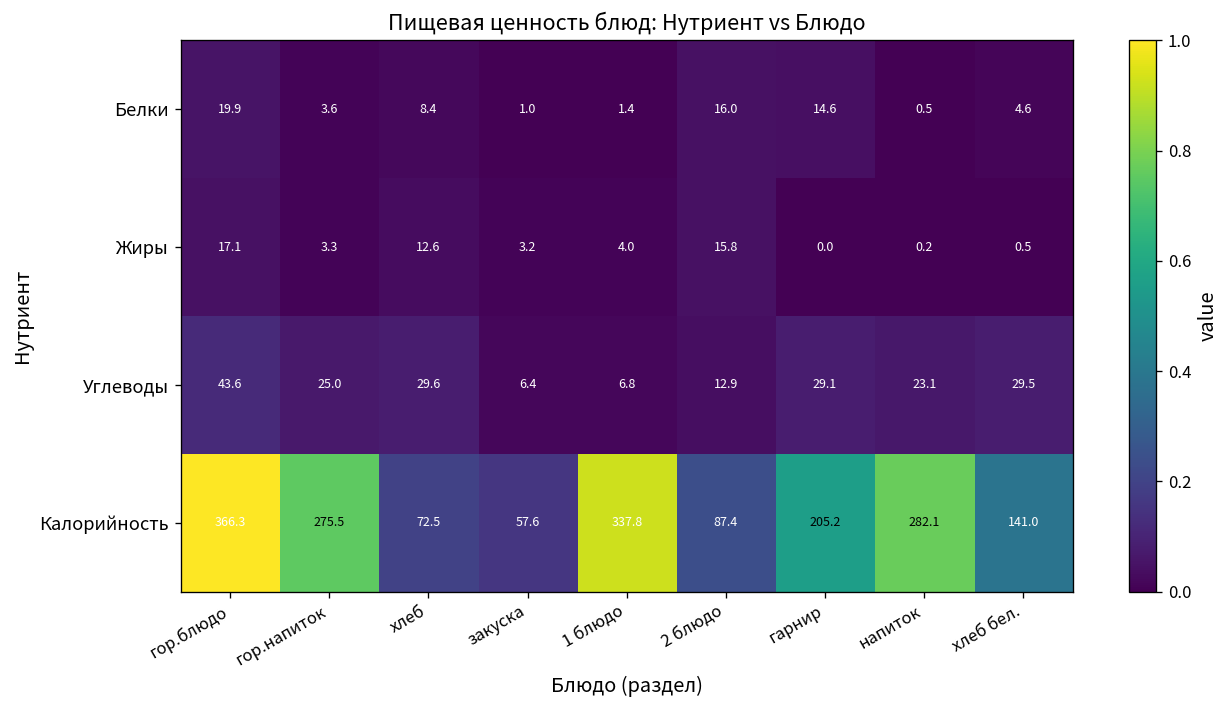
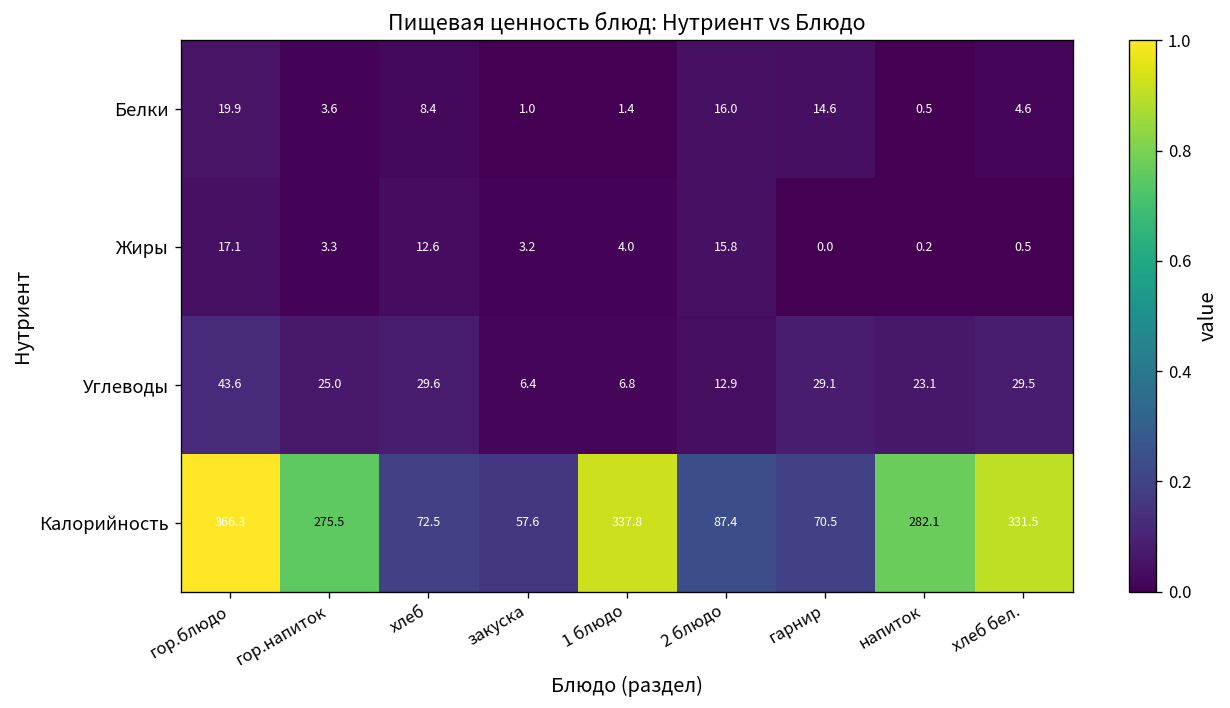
Калорийность, гарнир: 205.2 -> 70.5
Калорийность, хлеб бел.: 141.0 -> 331.5
